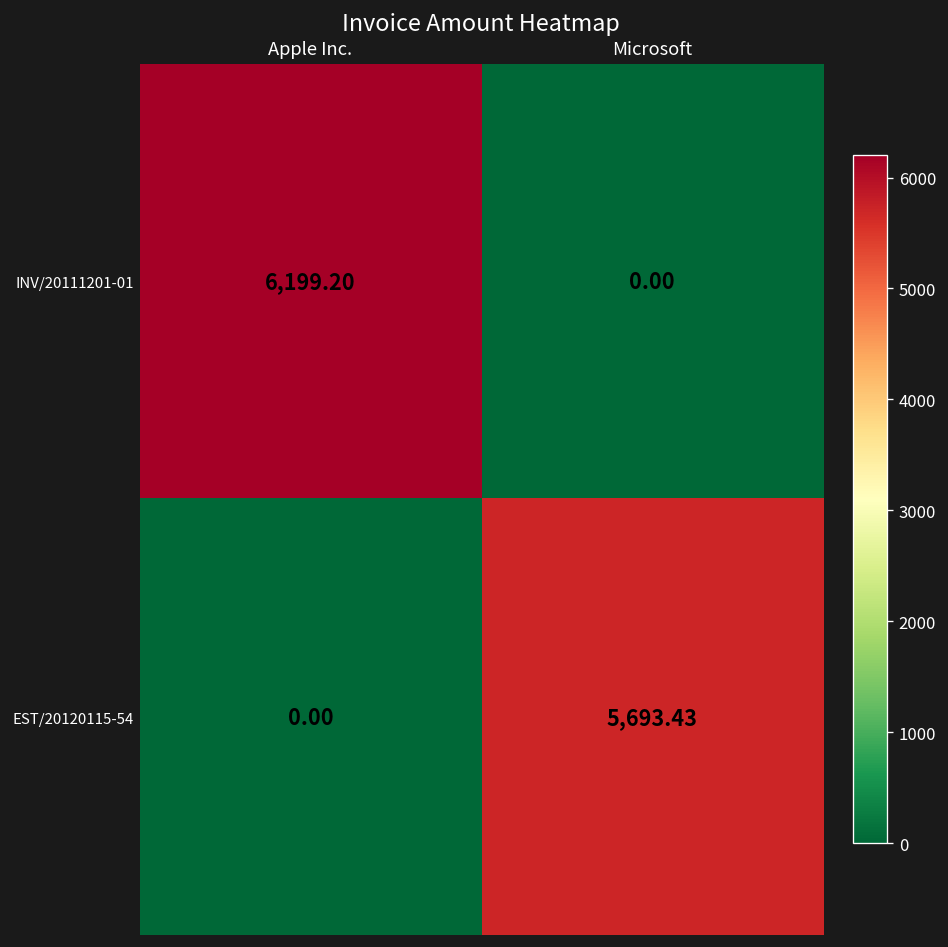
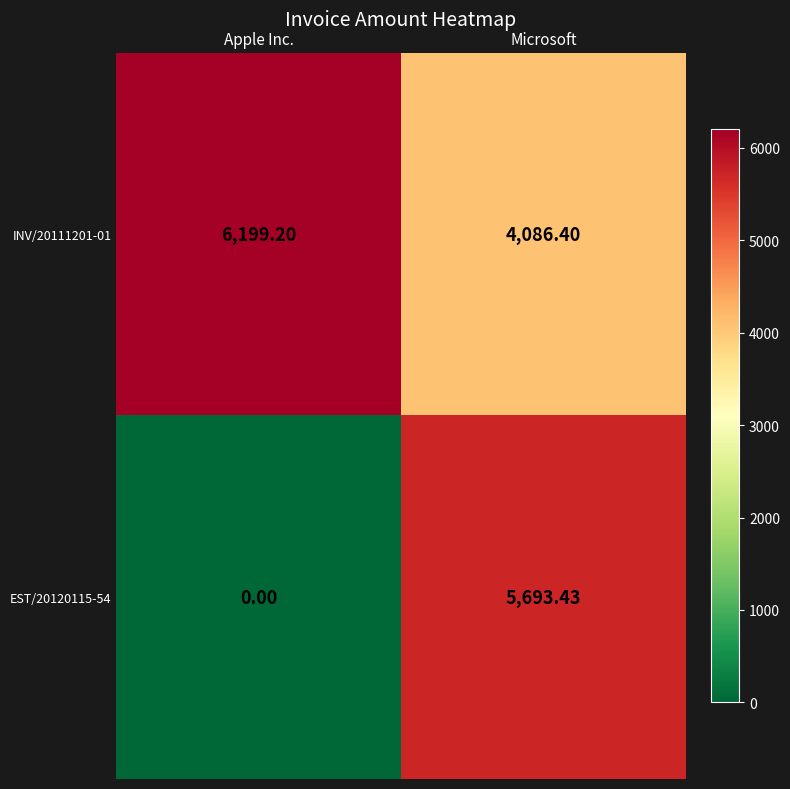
INV/20111201-01, Microsoft: 0.00 -> 4,086.40
